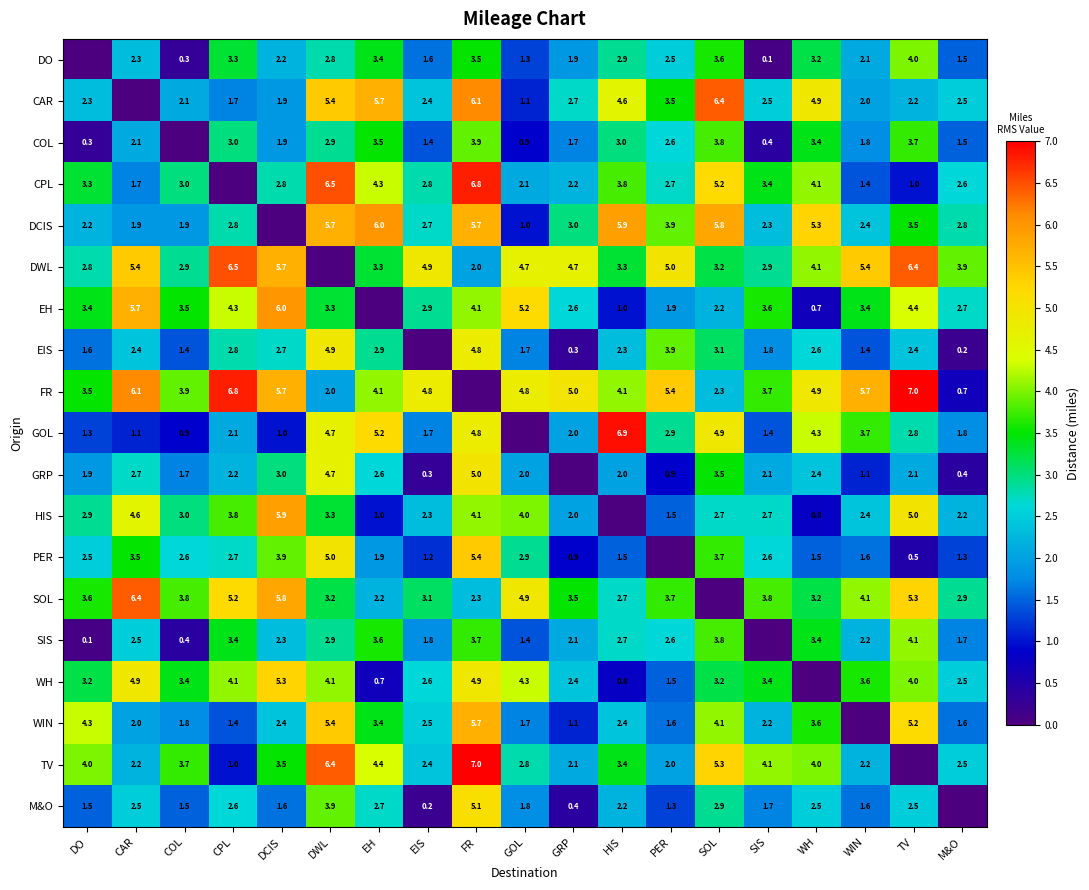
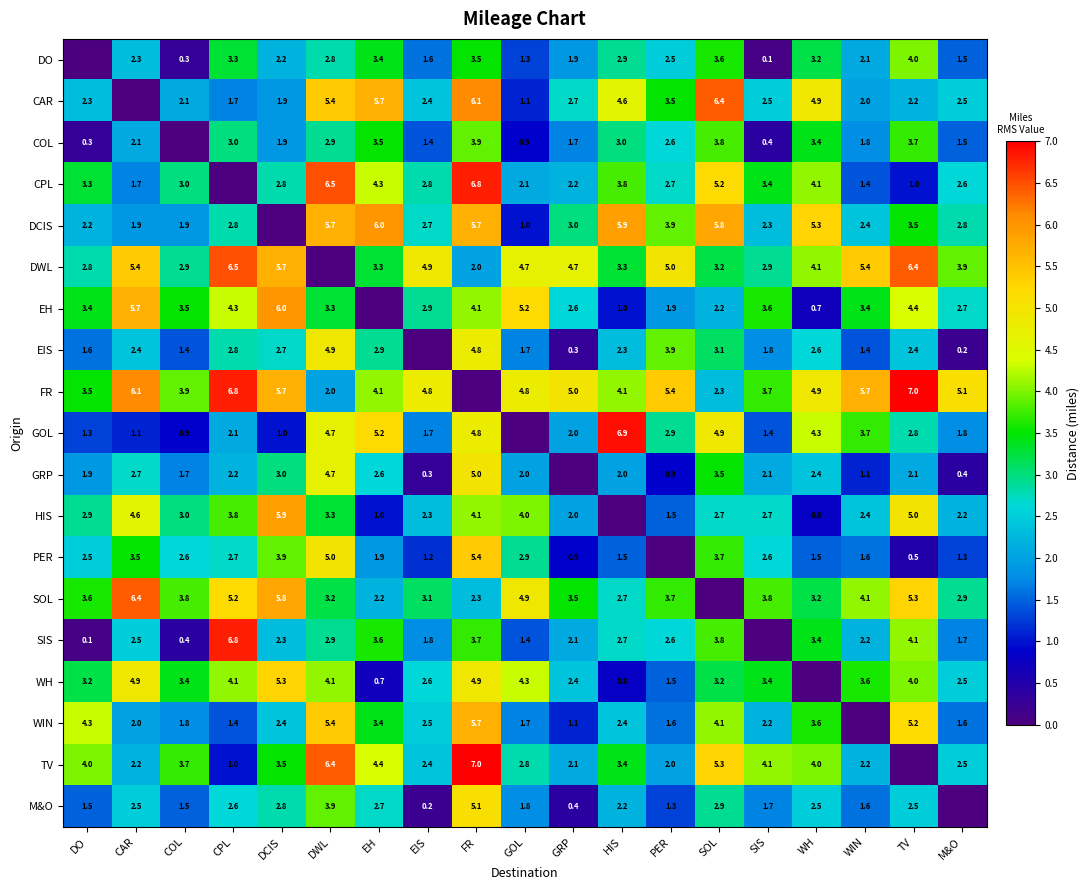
FR, M&O: 0.7 -> 5.1
SIS, CPL: 3.4 -> 6.8
M&O, DCIS: 1.6 -> 2.8
